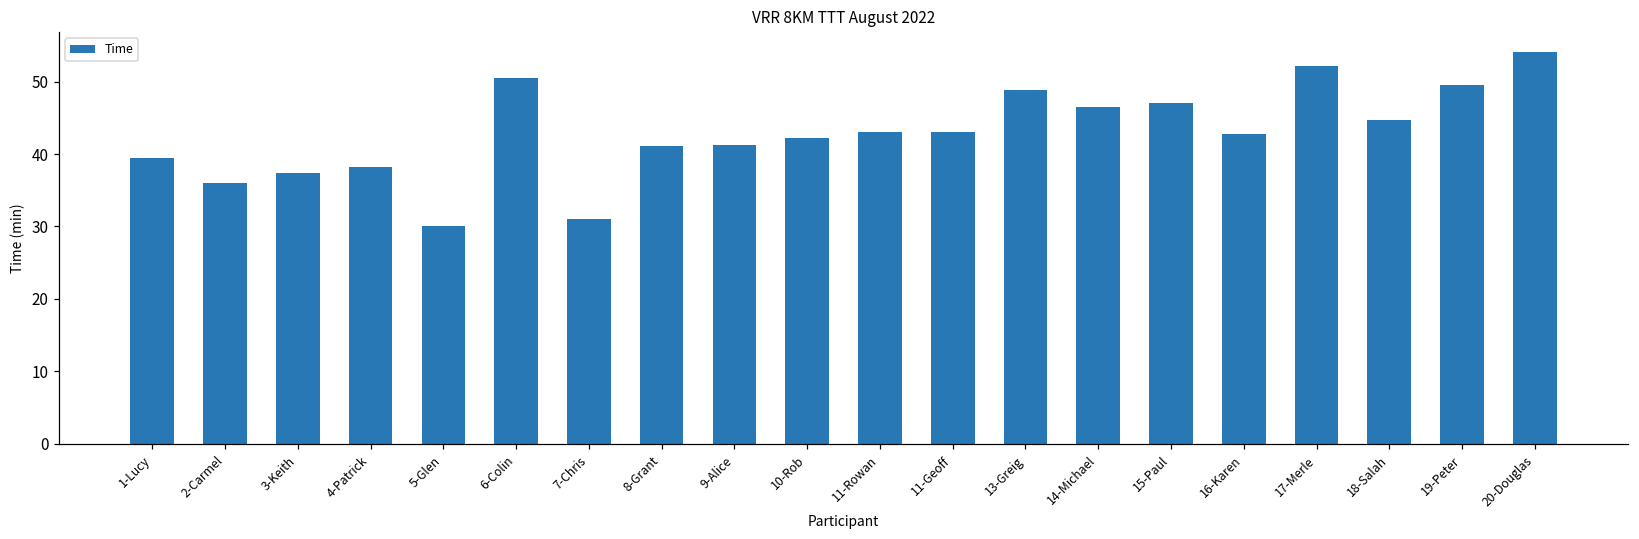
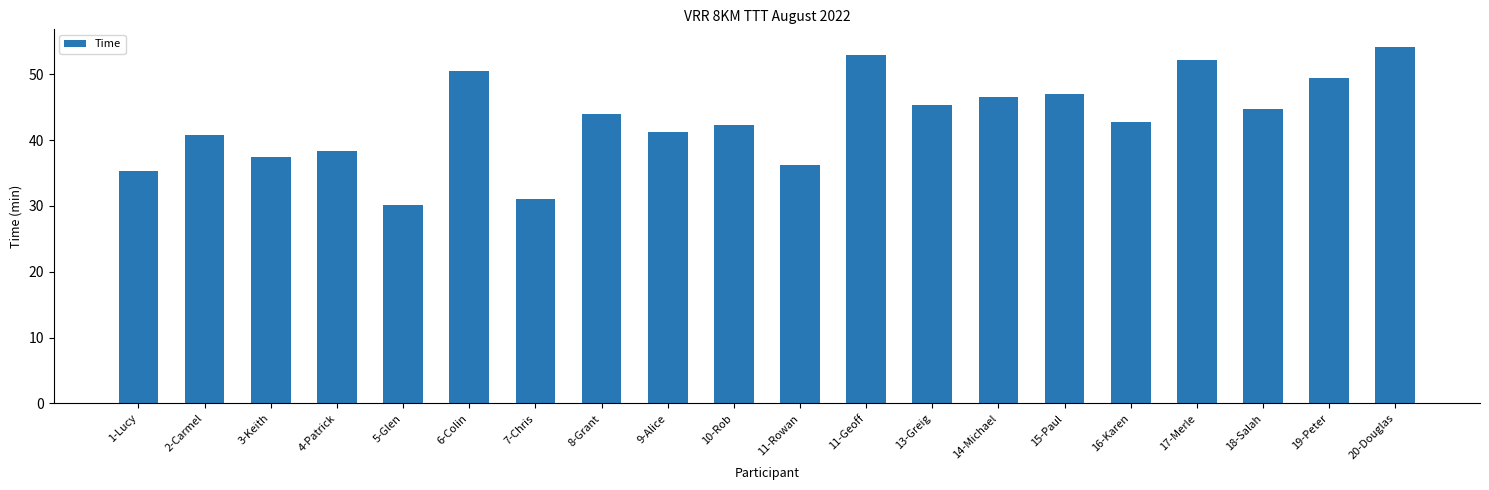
1-Lucy: 39 -> 35
2-Carmel: 36 -> 41
8-Grant: 41 -> 44
11-Rowan: 43 -> 36
11-Geoff: 43 -> 53
13-Greig: 49 -> 45
